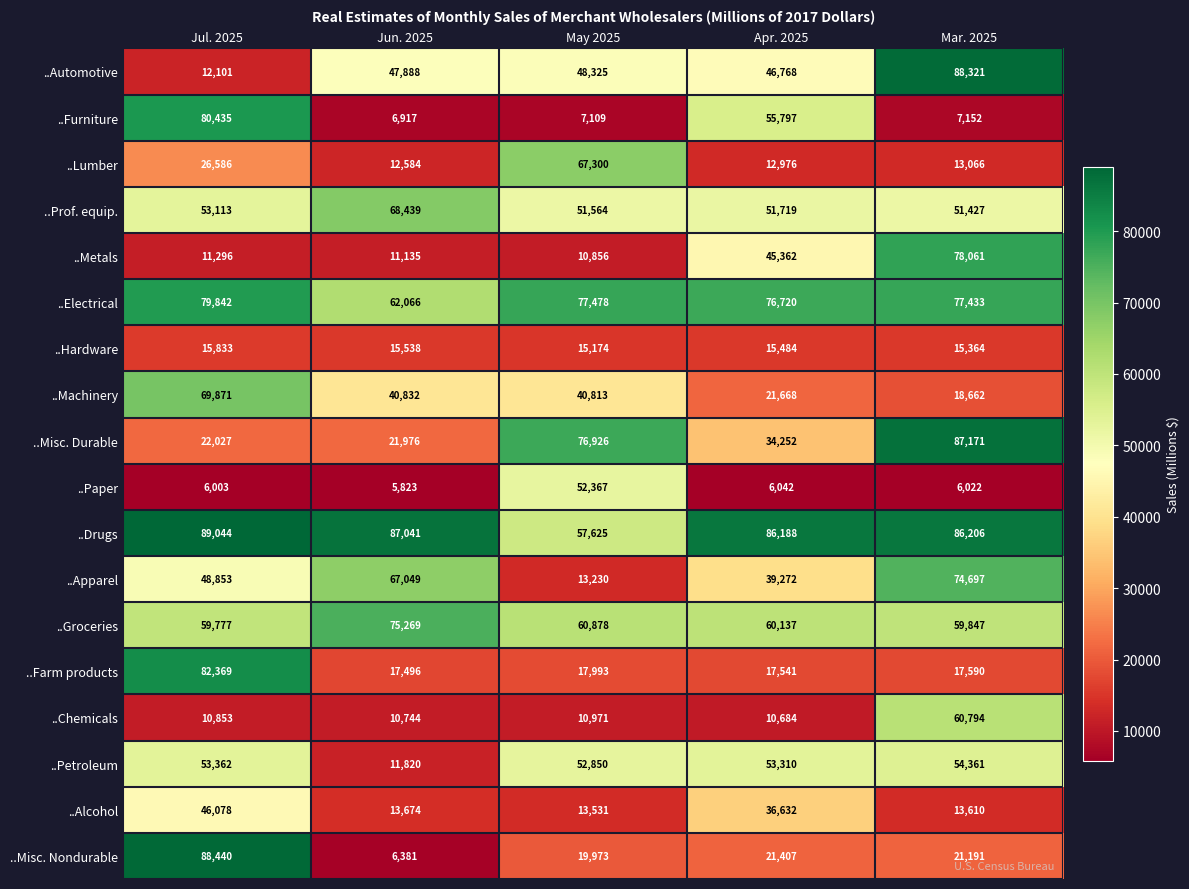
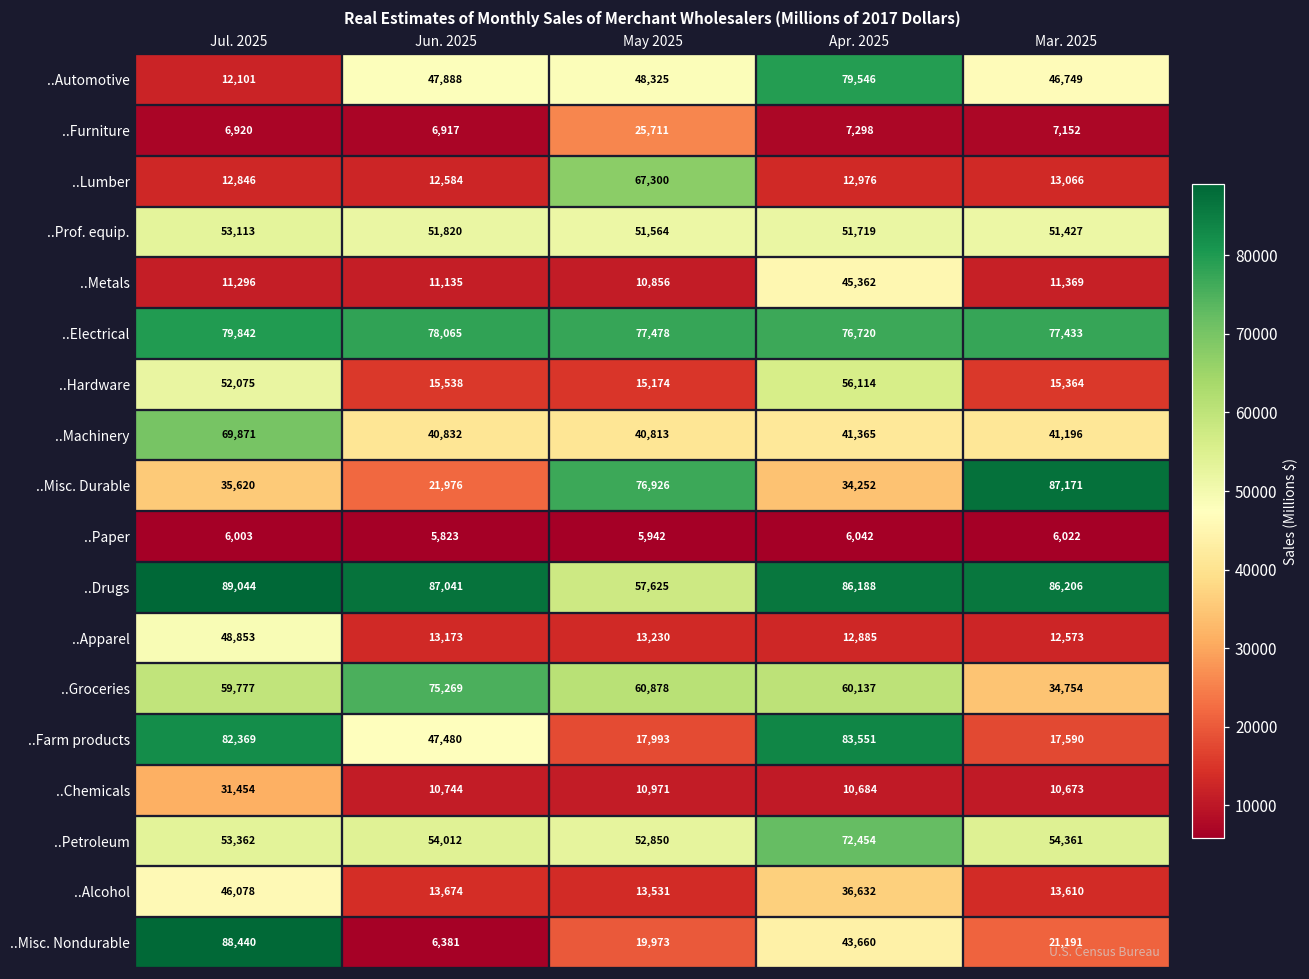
..Automotive, Apr. 2025: 46,768 -> 79,546
..Automotive, Mar. 2025: 88,321 -> 46,749
..Furniture, Jul. 2025: 80,435 -> 6,920
..Furniture, May 2025: 7,109 -> 25,711
..Furniture, Apr. 2025: 55,797 -> 7,298
..Lumber, Jul. 2025: 26,586 -> 12,846
..Prof. equip., Jun. 2025: 68,439 -> 51,820
..Metals, Mar. 2025: 78,061 -> 11,369
..Electrical, Jun. 2025: 62,066 -> 78,065
..Hardware, Jul. 2025: 15,833 -> 52,075
..Hardware, Apr. 2025: 15,484 -> 56,114
..Machinery, Apr. 2025: 21,668 -> 41,365
..Machinery, Mar. 2025: 18,662 -> 41,196
..Misc. Durable, Jul. 2025: 22,027 -> 35,620
..Paper, May 2025: 52,367 -> 5,942
..Apparel, Jun. 2025: 67,049 -> 13,173
..Apparel, Apr. 2025: 39,272 -> 12,885
..Apparel, Mar. 2025: 74,697 -> 12,573
..Groceries, Mar. 2025: 59,847 -> 34,754
..Farm products, Jun. 2025: 17,496 -> 47,480
..Farm products, Apr. 2025: 17,541 -> 83,551
..Chemicals, Jul. 2025: 10,853 -> 31,454
..Chemicals, Mar. 2025: 60,794 -> 10,673
..Petroleum, Jun. 2025: 11,820 -> 54,012
..Petroleum, Apr. 2025: 53,310 -> 72,454
..Misc. Nondurable, Apr. 2025: 21,407 -> 43,660
